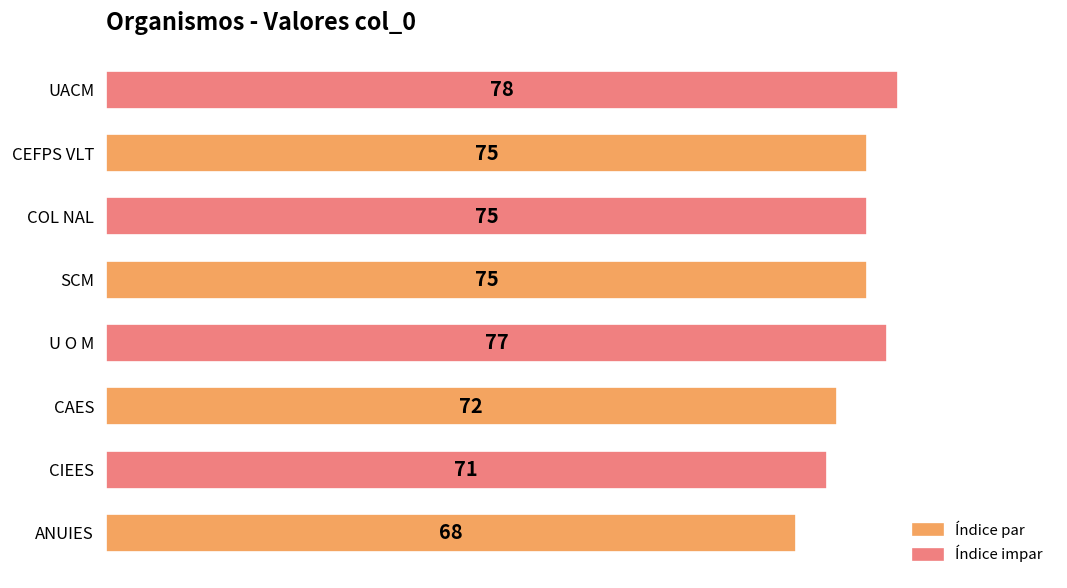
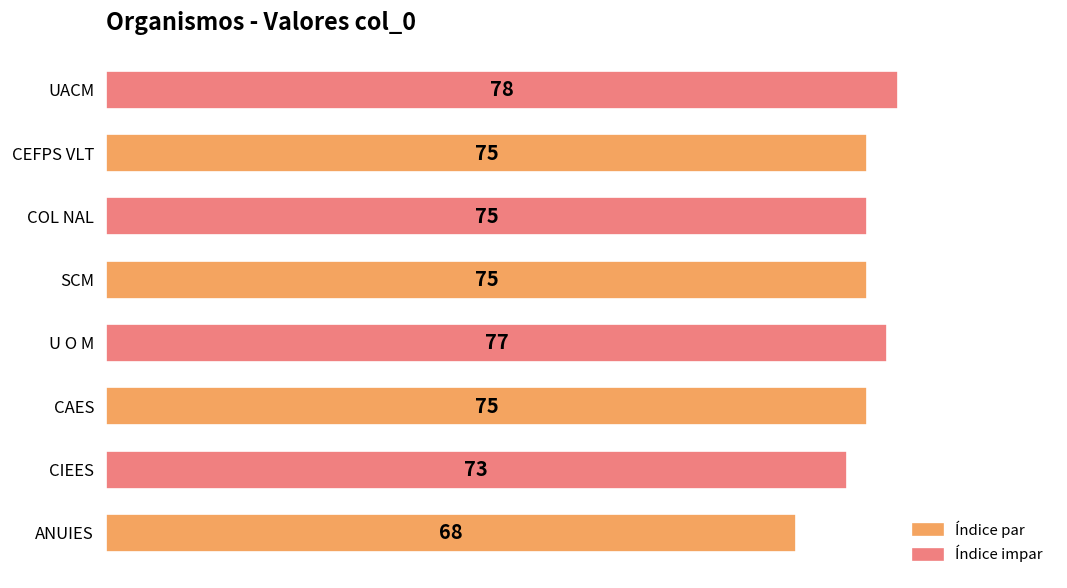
CAES: 72 -> 75
CIEES: 71 -> 73
